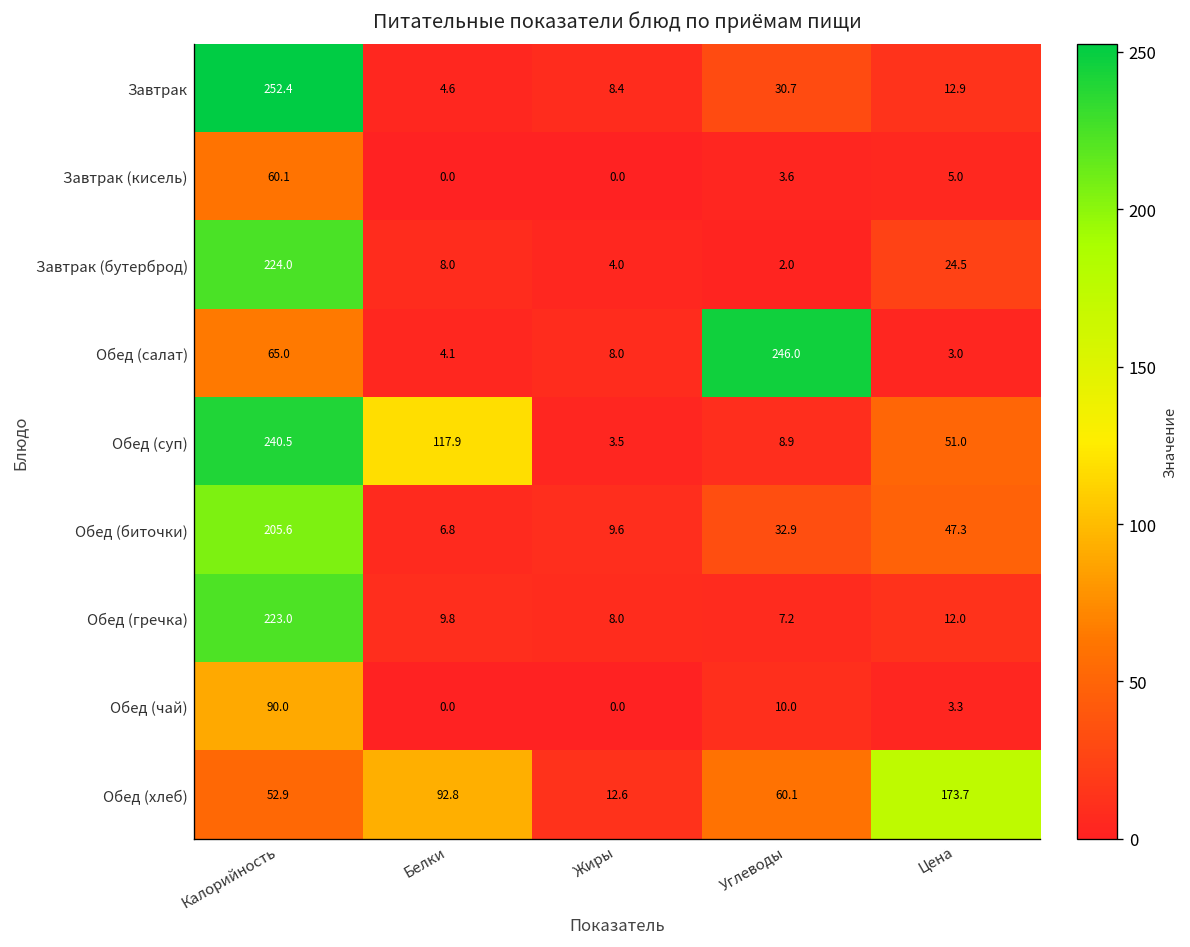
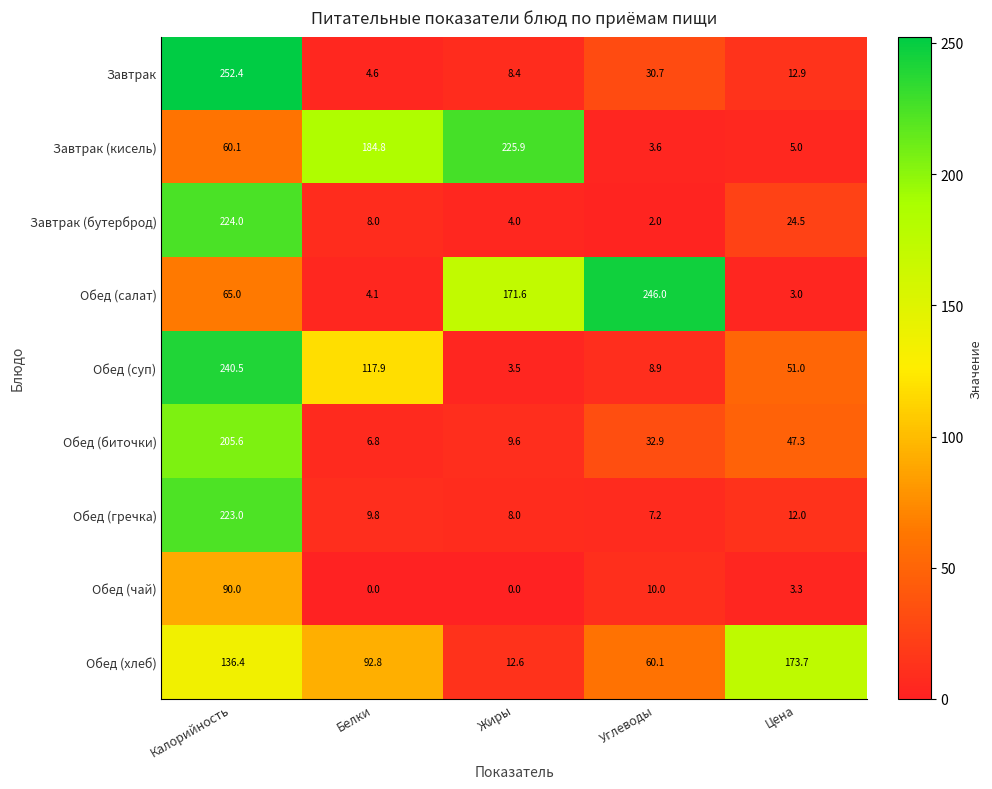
Завтрак (кисель), Белки: 0.0 -> 184.8
Завтрак (кисель), Жиры: 0.0 -> 225.9
Обед (салат), Жиры: 8.0 -> 171.6
Обед (хлеб), Калорийность: 52.9 -> 136.4
